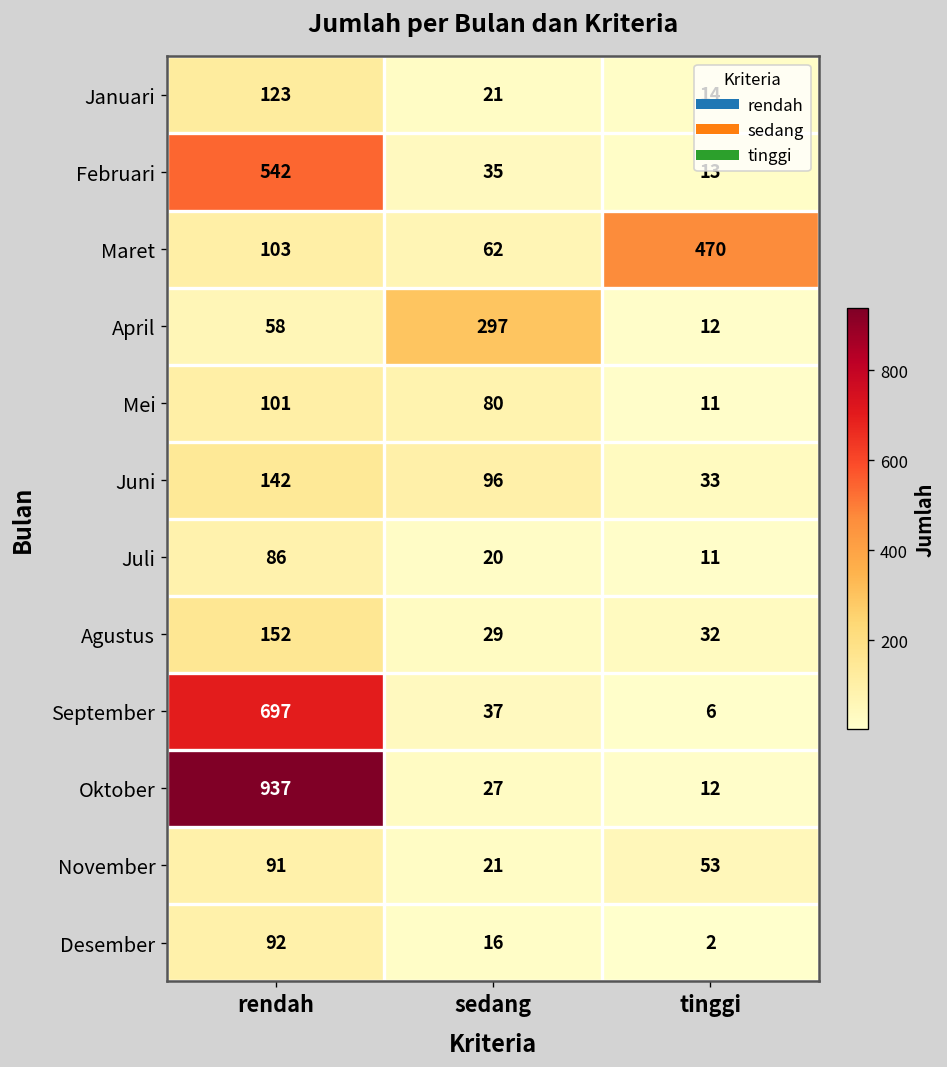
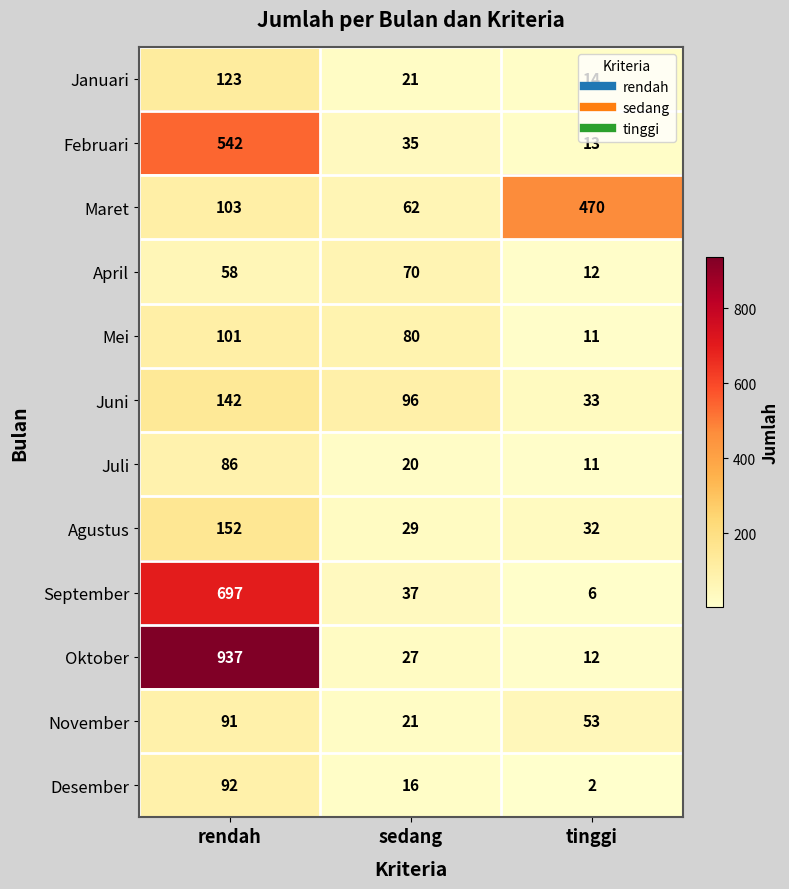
April, sedang: 297 -> 70
